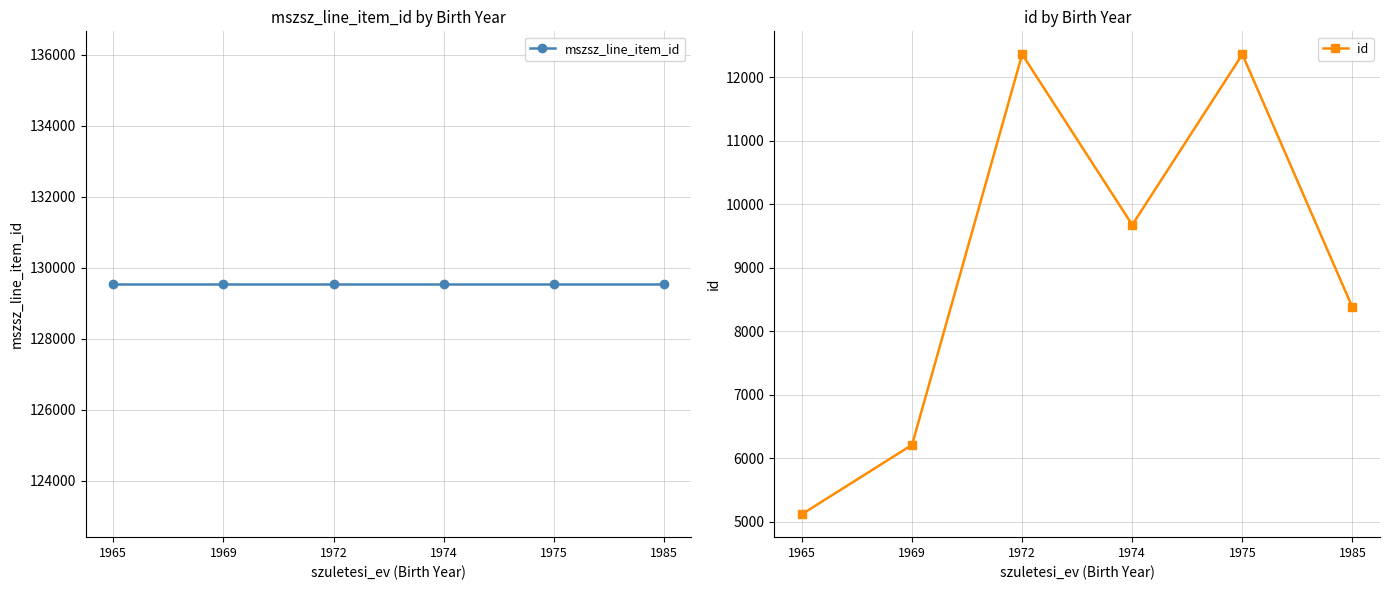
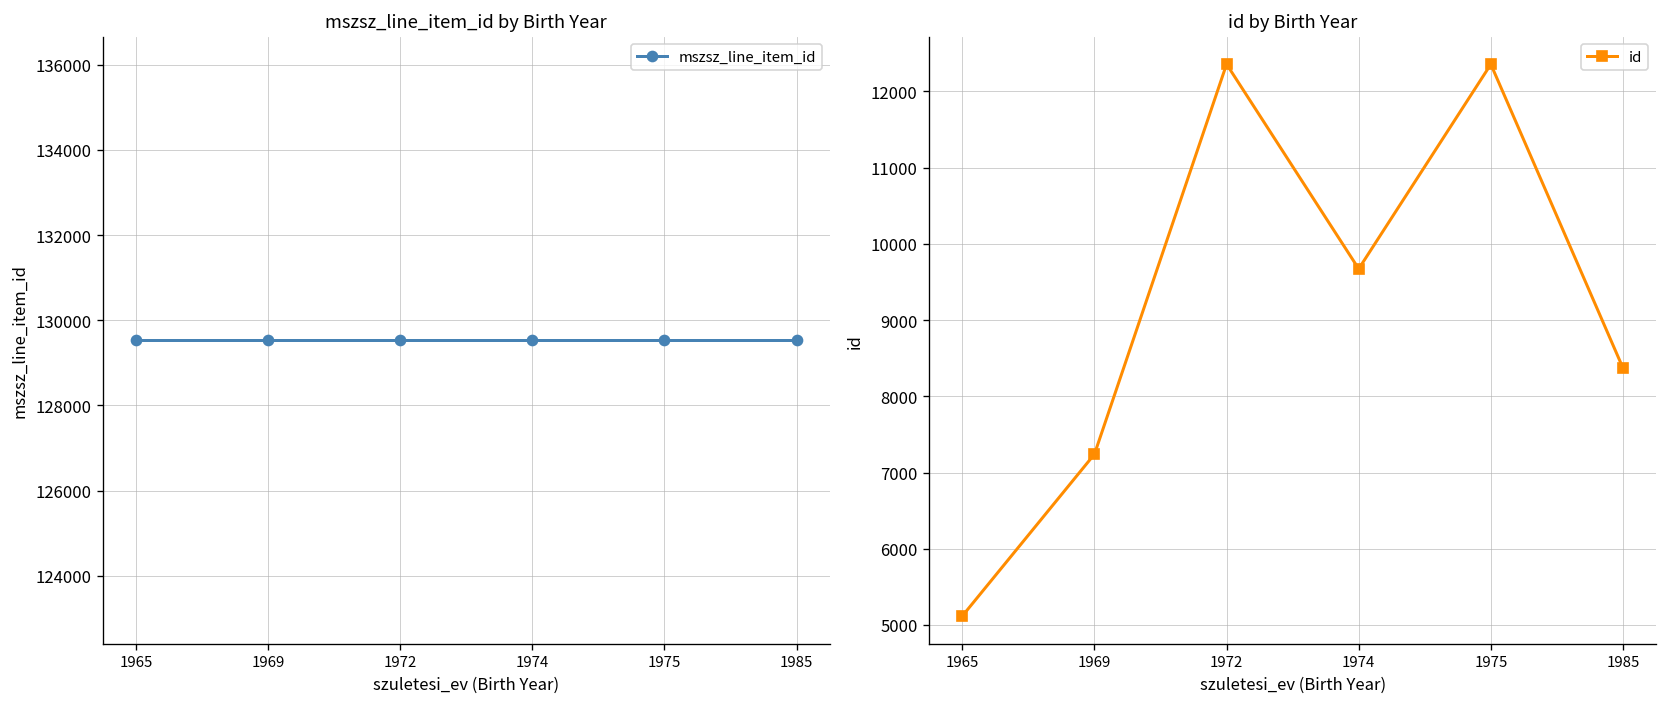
id by Birth Year, 1969: 6200 -> 7200
